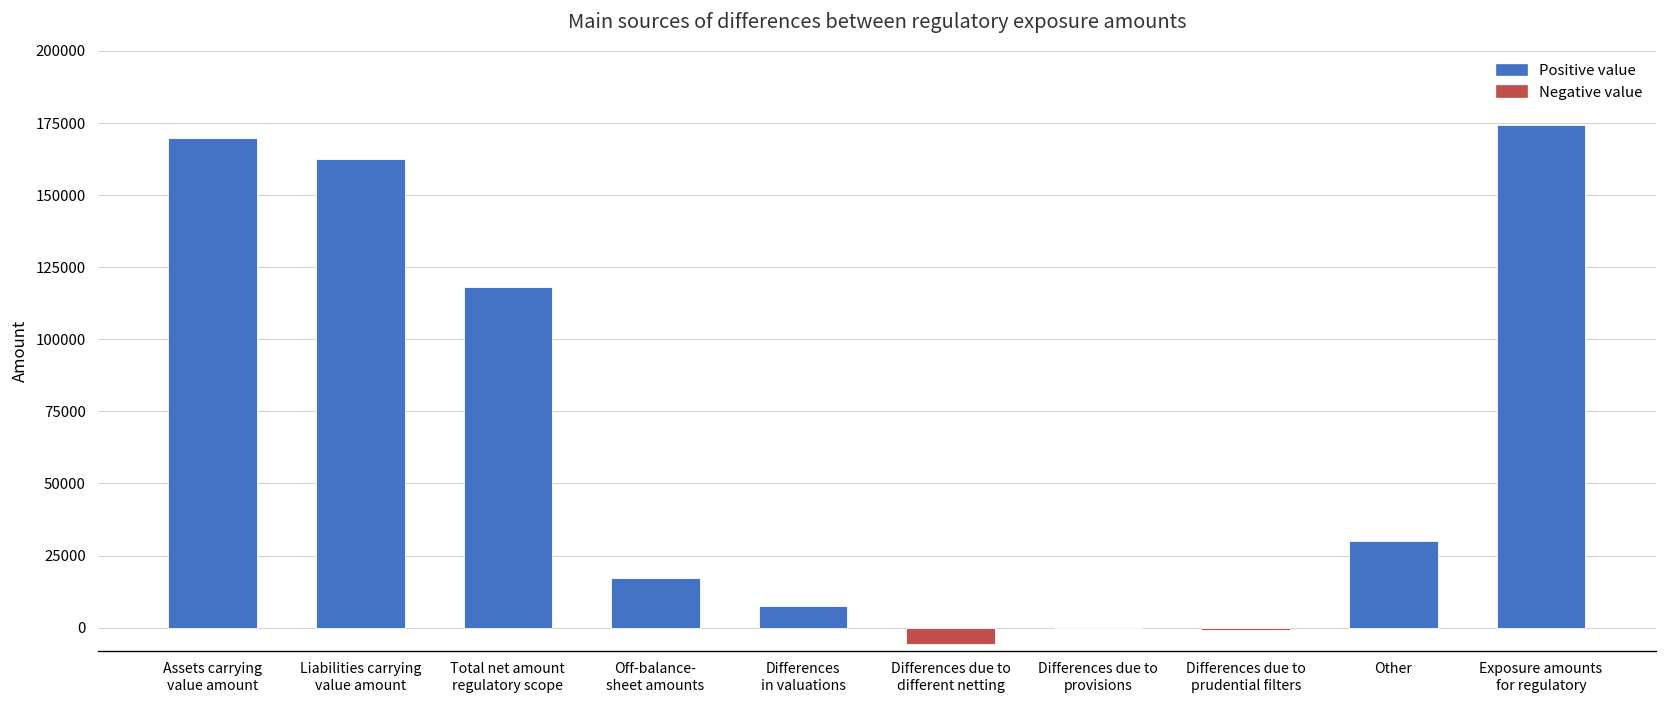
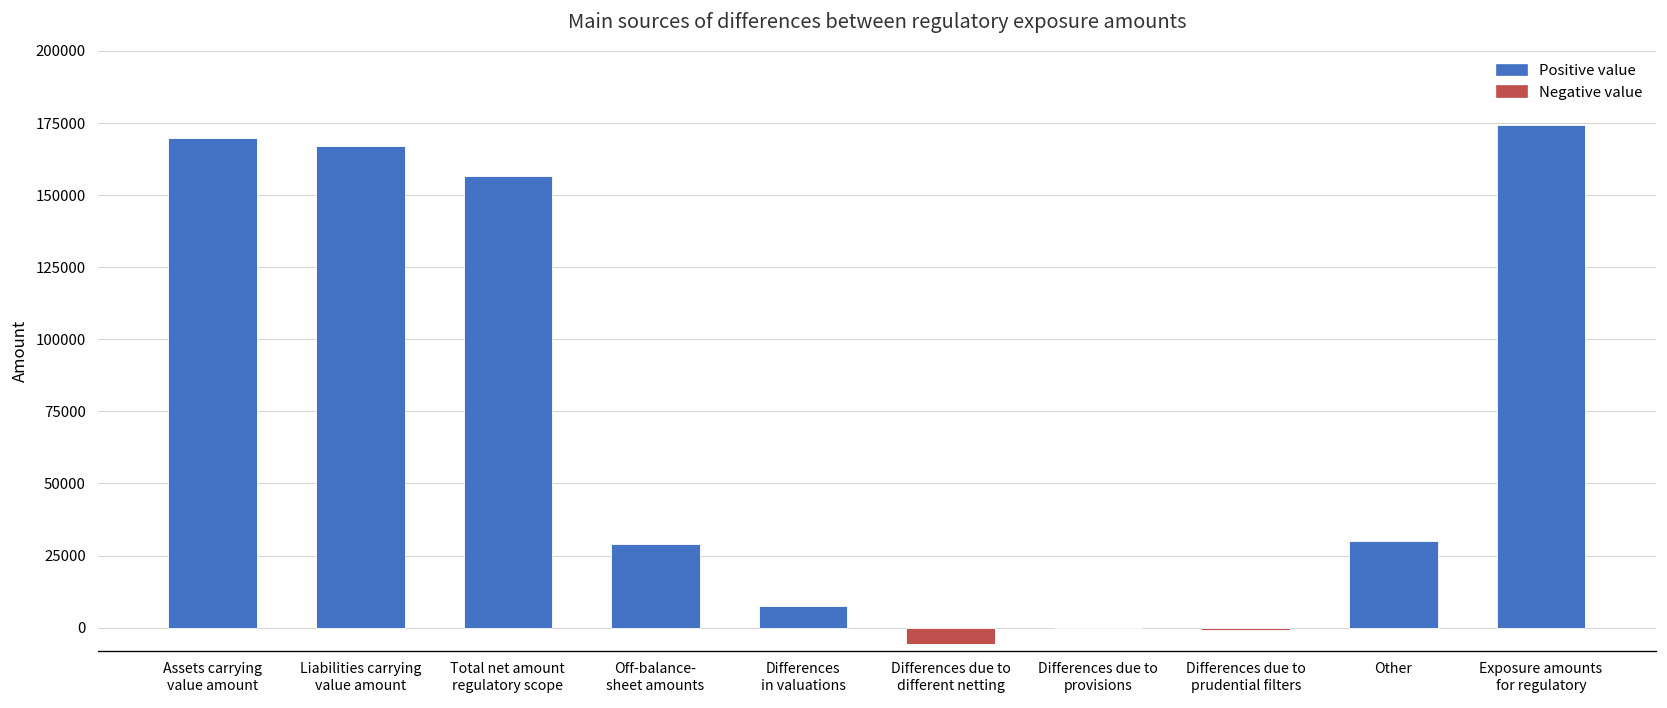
Liabilities carrying value amount: 162000 -> 167000
Total net amount regulatory scope: 118000 -> 157000
Off-balance- sheet amounts: 17000 -> 29000
